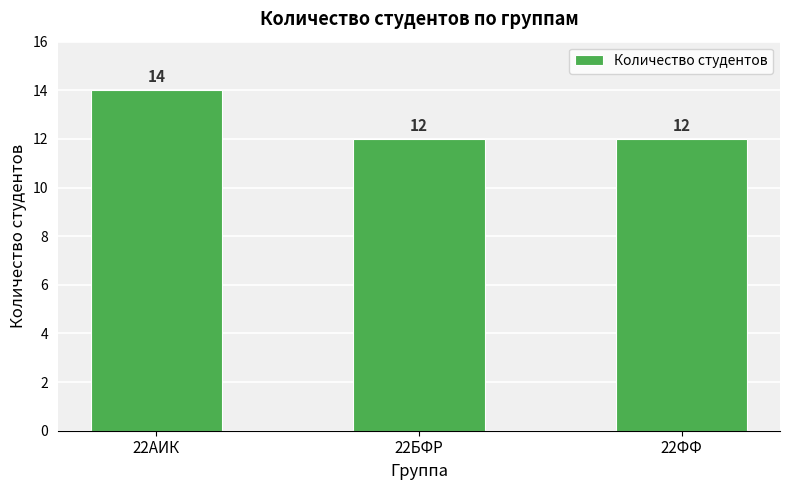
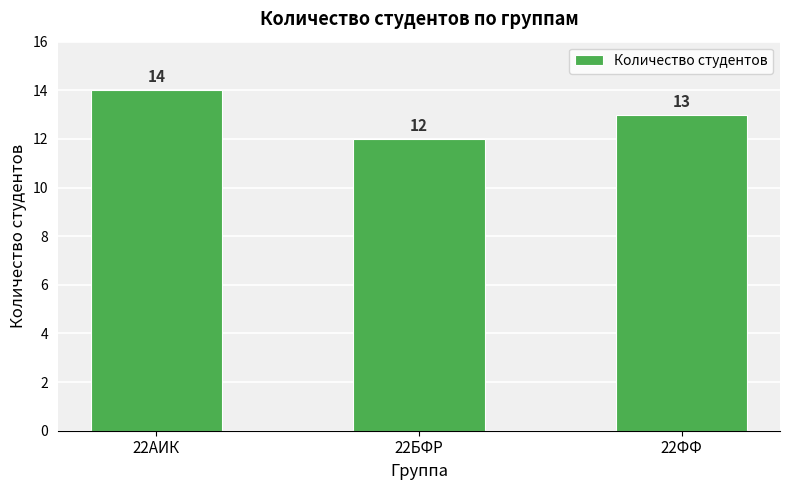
22ФФ: 12 -> 13
